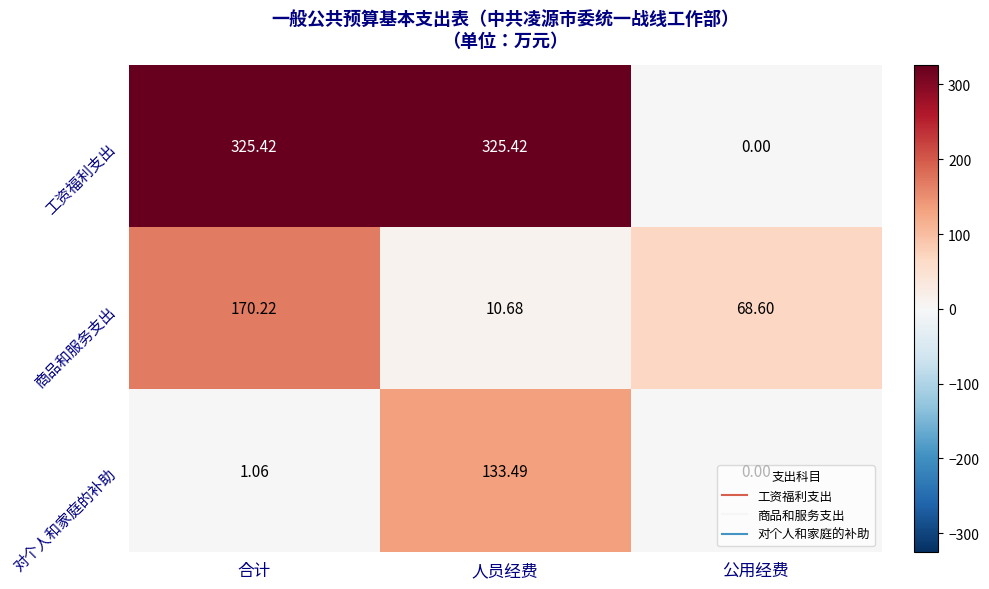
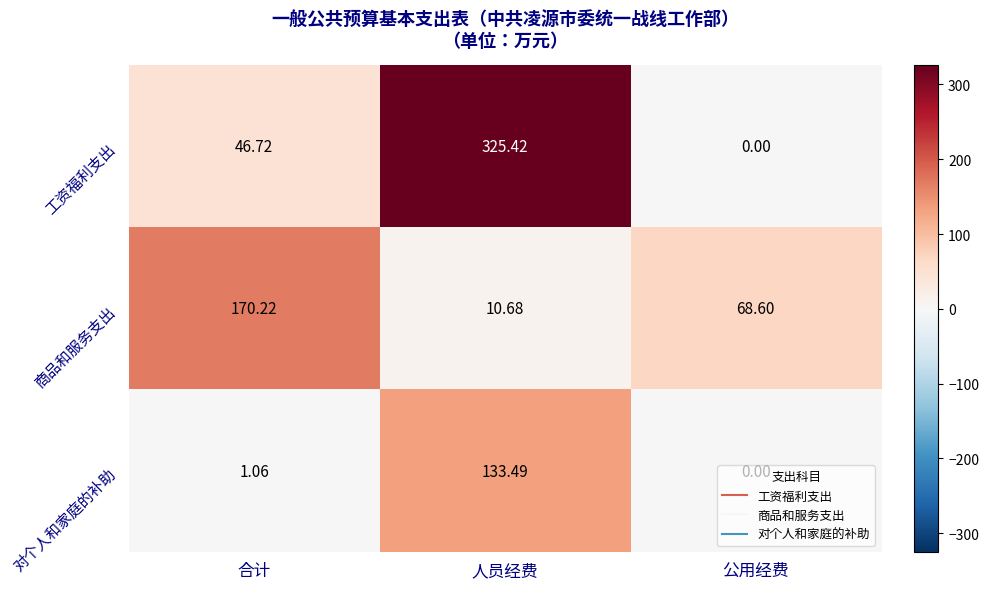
工资福利支出, 合计: 325.42 -> 46.72
